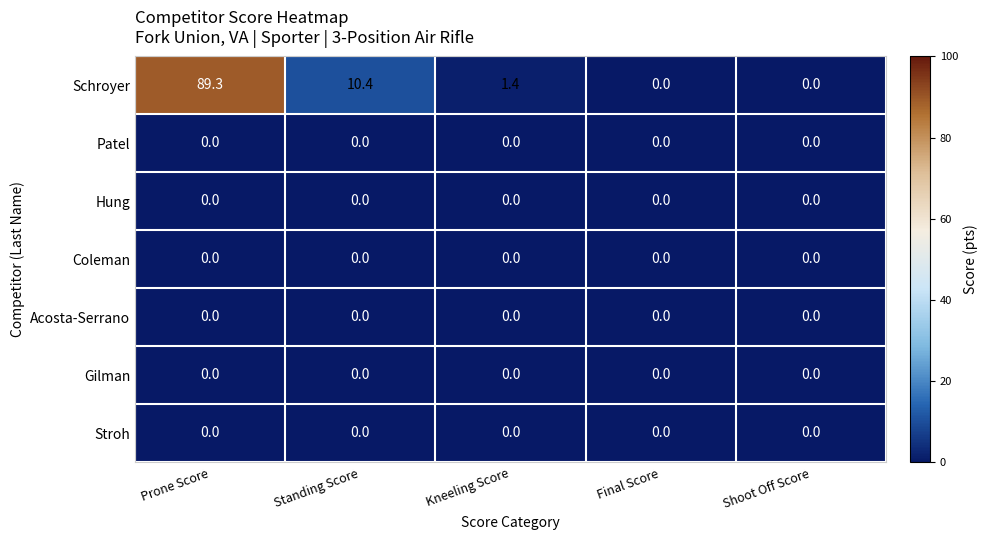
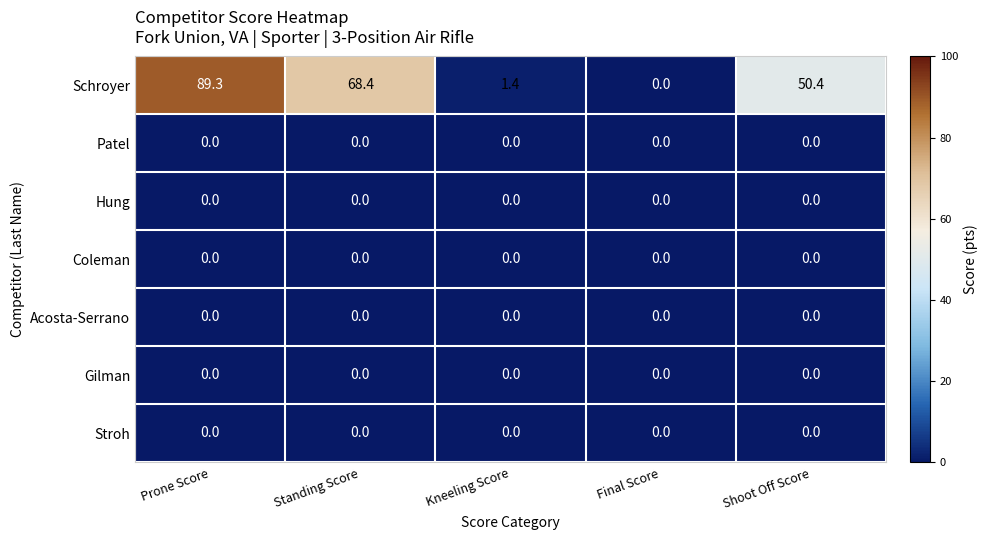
Schroyer, Standing Score: 10.4 -> 68.4
Schroyer, Shoot Off Score: 0.0 -> 50.4
